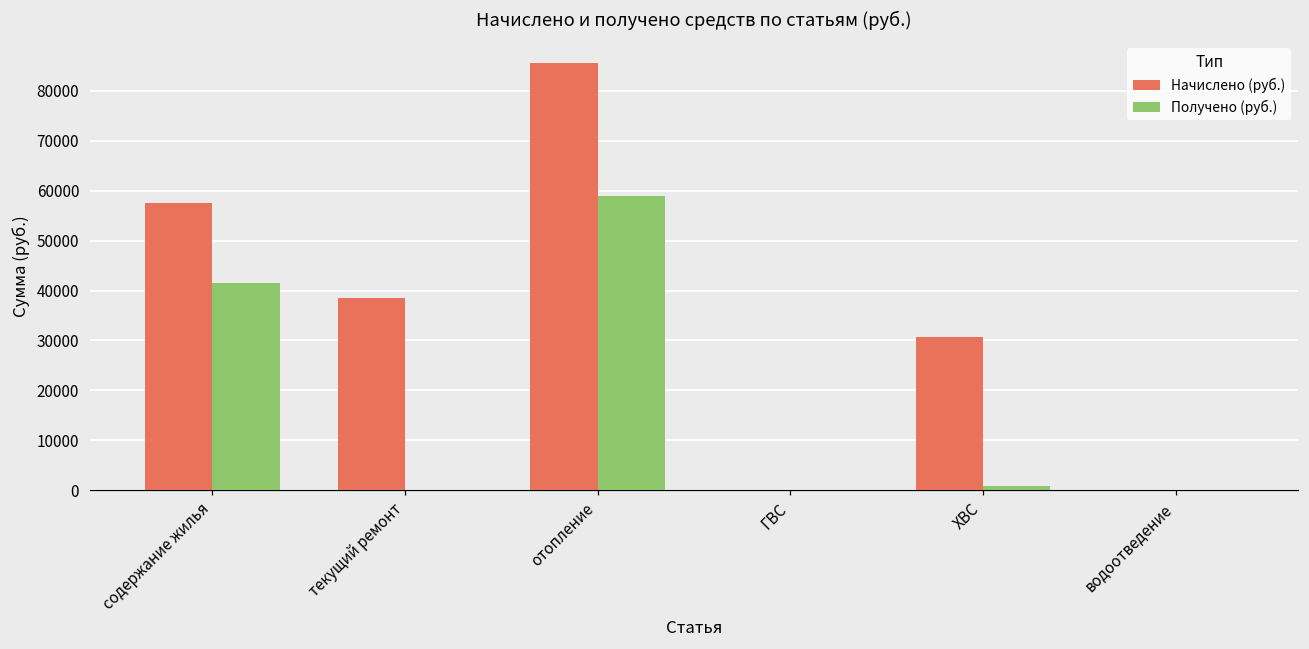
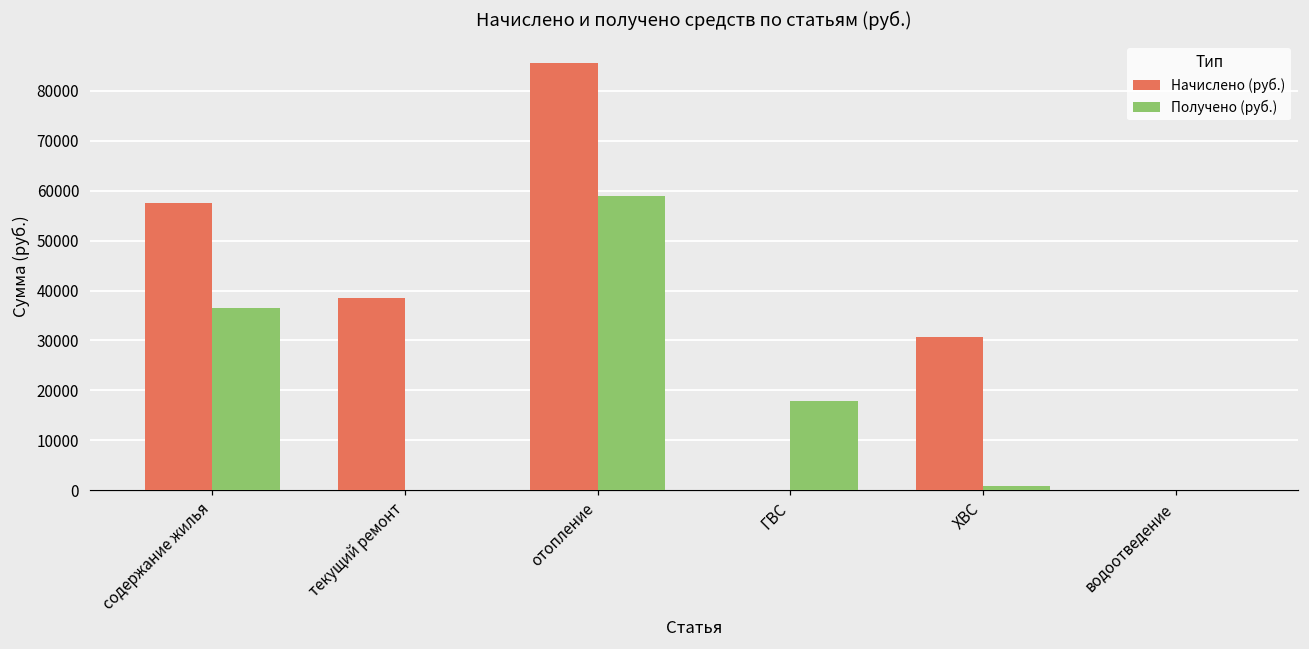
Получено (руб.), содержание жилья: 42000 -> 36000
Получено (руб.), ГВС: 0 -> 18000
